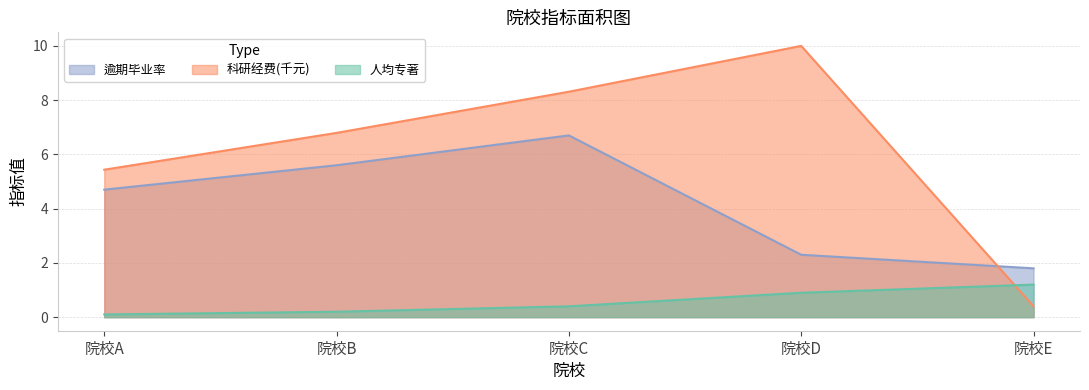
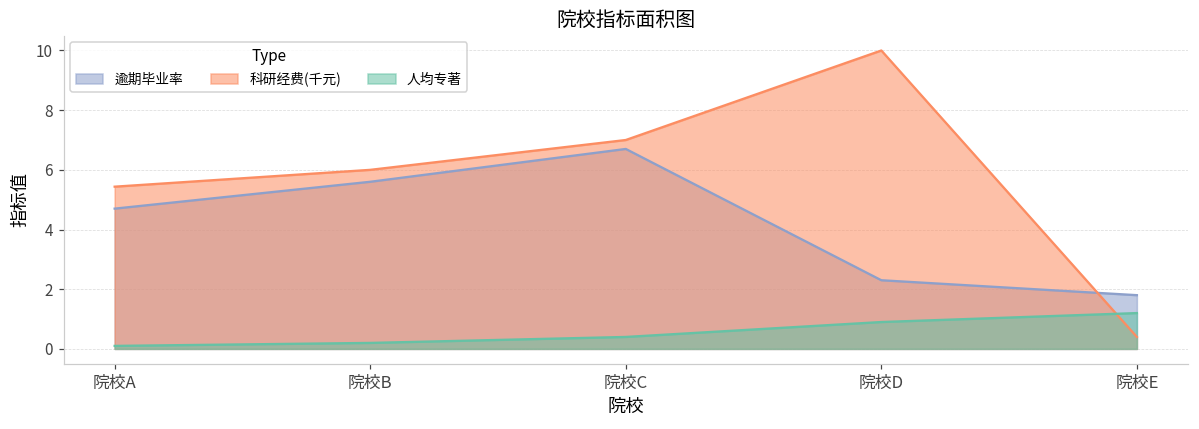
科研经费(千元), 院校B: 6.8 -> 6.0
科研经费(千元), 院校C: 8.3 -> 7.0
